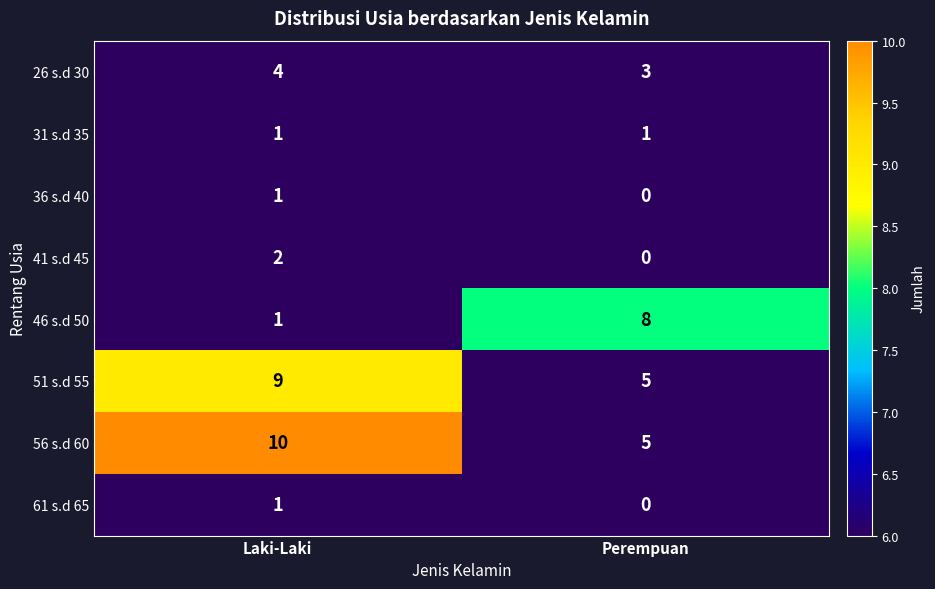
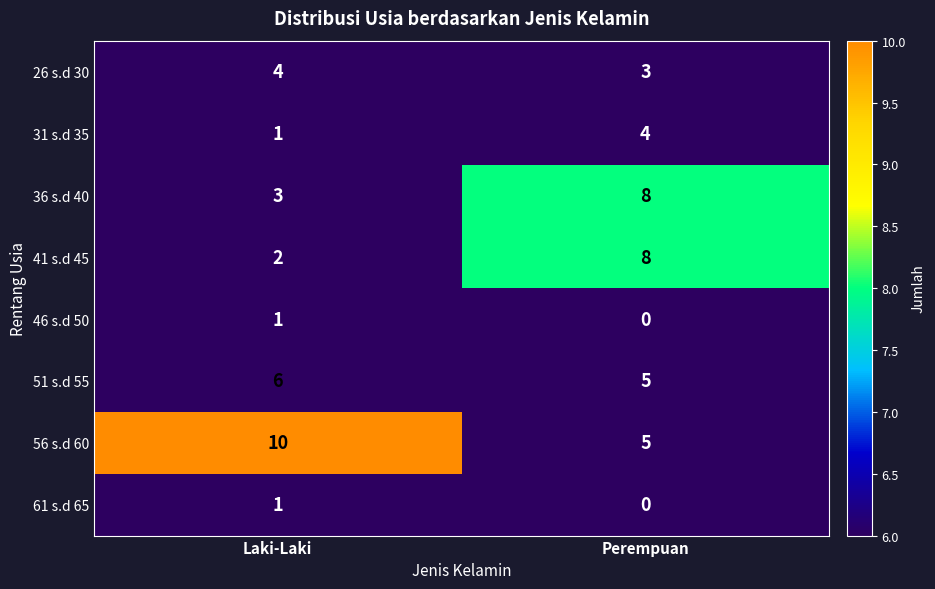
31 s.d 35, Perempuan: 1 -> 4
36 s.d 40, Laki-Laki: 1 -> 3
36 s.d 40, Perempuan: 0 -> 8
41 s.d 45, Perempuan: 0 -> 8
46 s.d 50, Perempuan: 8 -> 0
51 s.d 55, Laki-Laki: 9 -> 6
